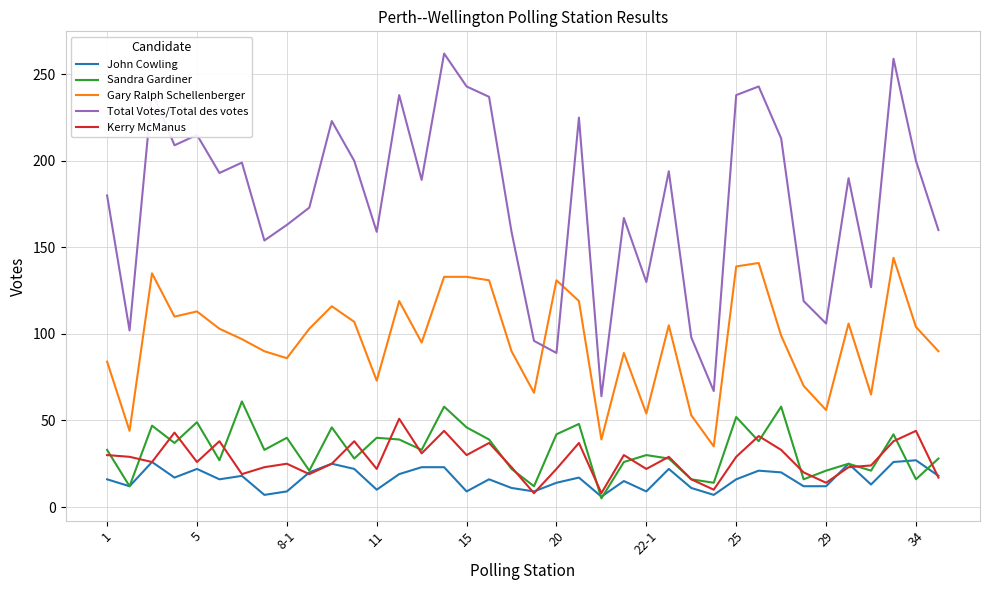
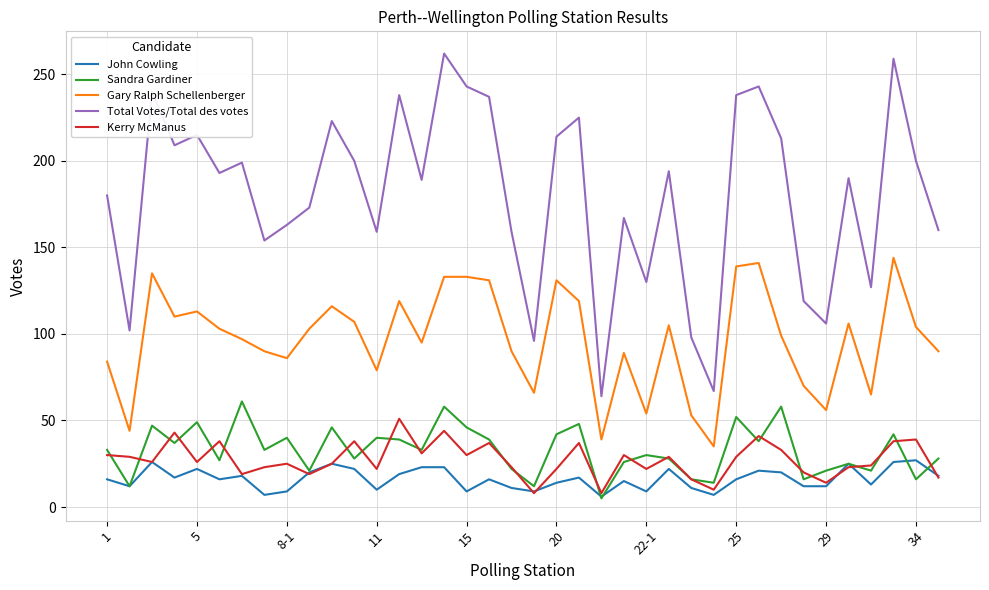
Gary Ralph Schellenberger, 11: 73 -> 79
Total Votes/Total des votes, 20: 89 -> 214
Kerry McManus, 34: 44 -> 39
